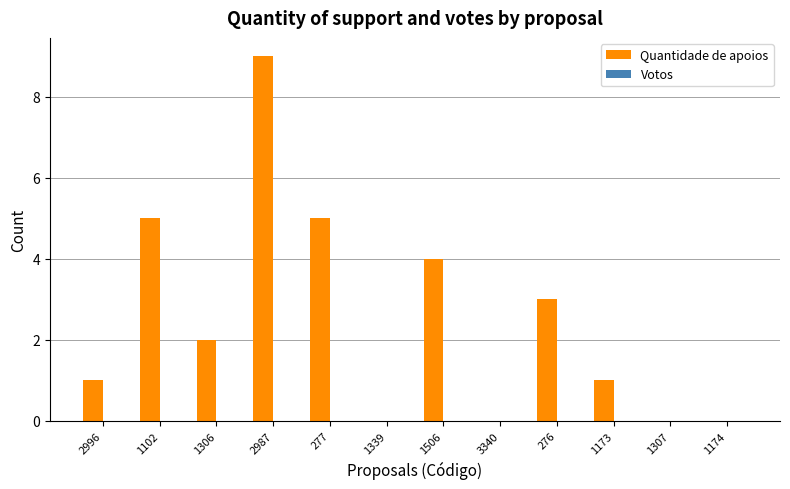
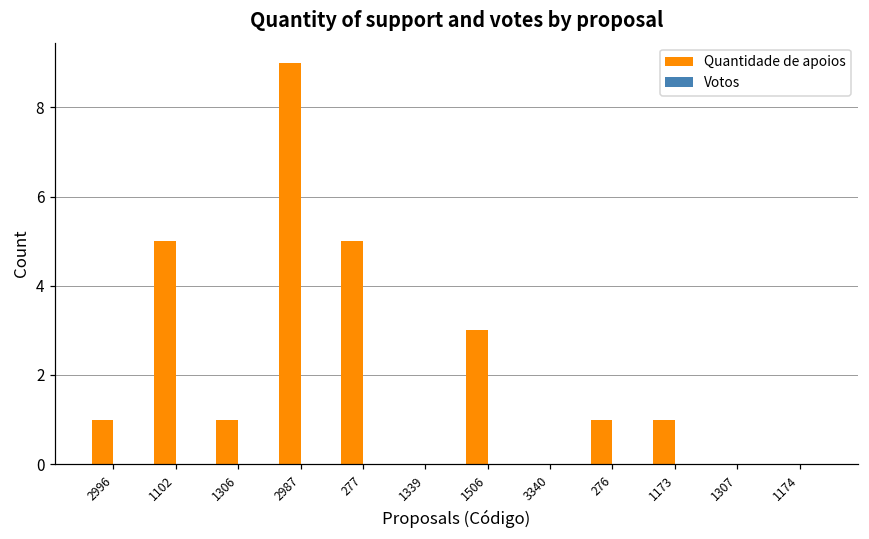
Quantidade de apoios, 1306: 2 -> 1
Quantidade de apoios, 1506: 4 -> 3
Quantidade de apoios, 276: 3 -> 1
